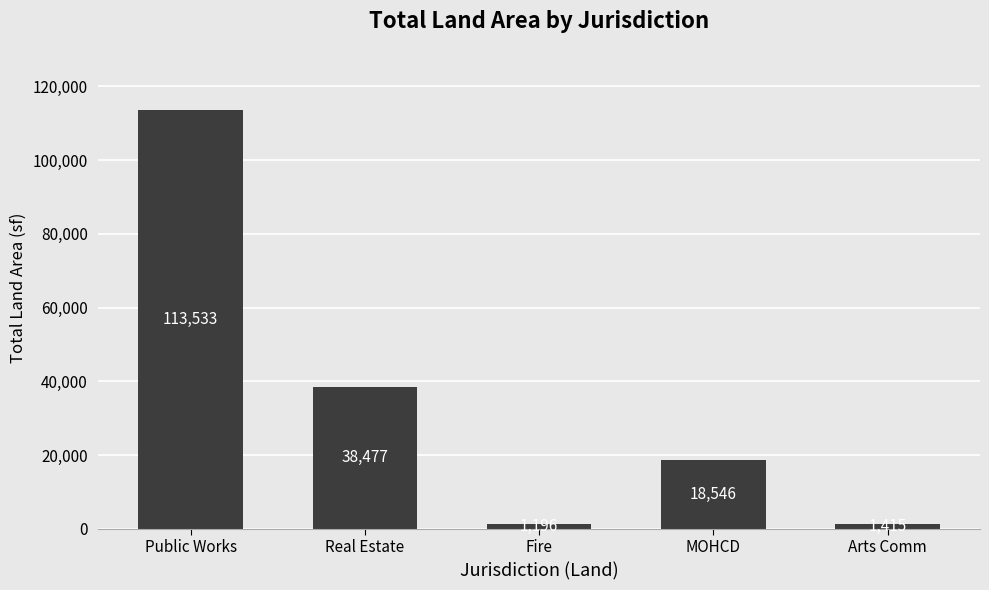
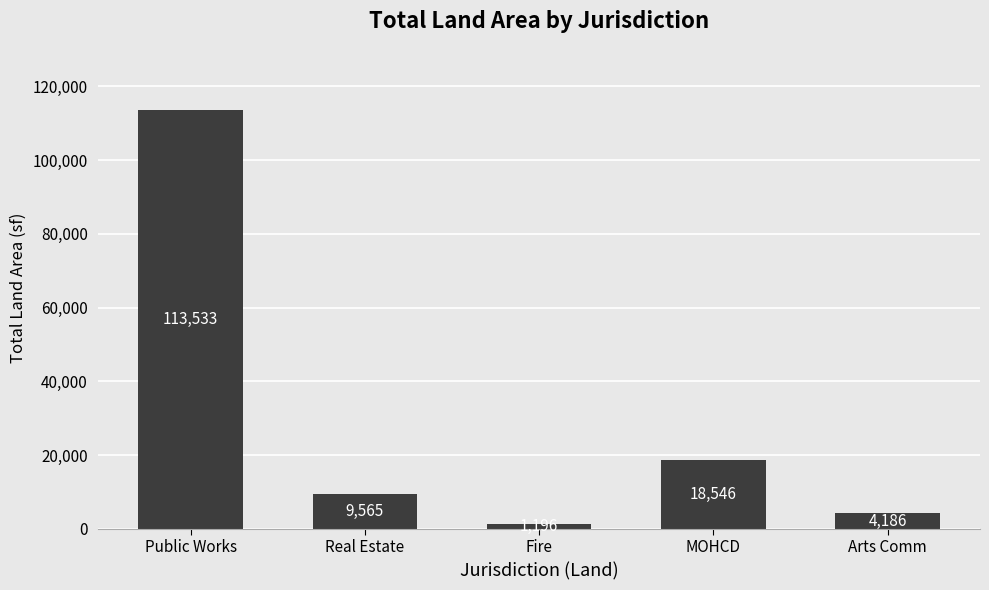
Real Estate: 38,477 -> 9,565
Arts Comm: 1,000 -> 4,000
